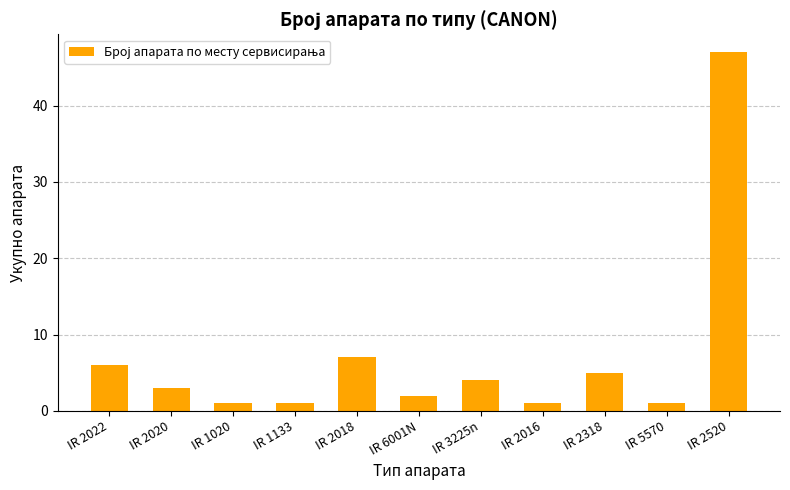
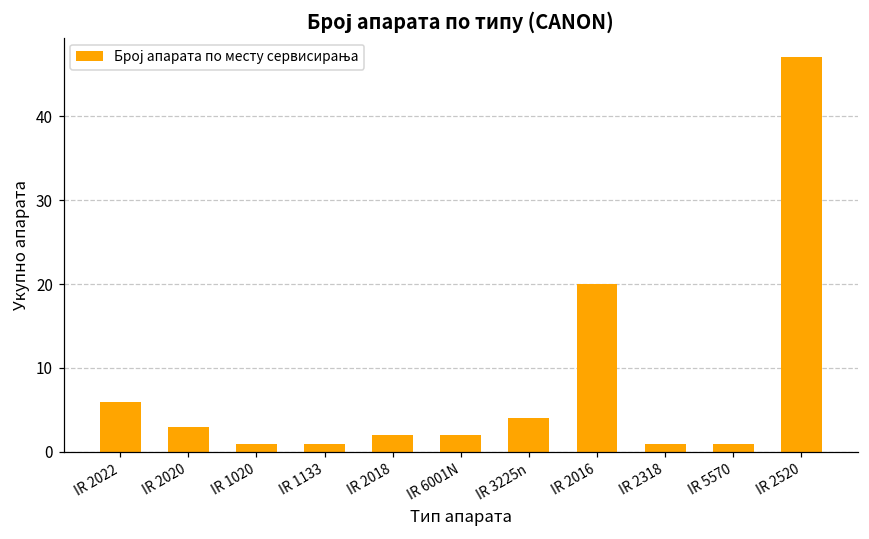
IR 2018: 7 -> 2
IR 2016: 1 -> 20
IR 2318: 5 -> 1
